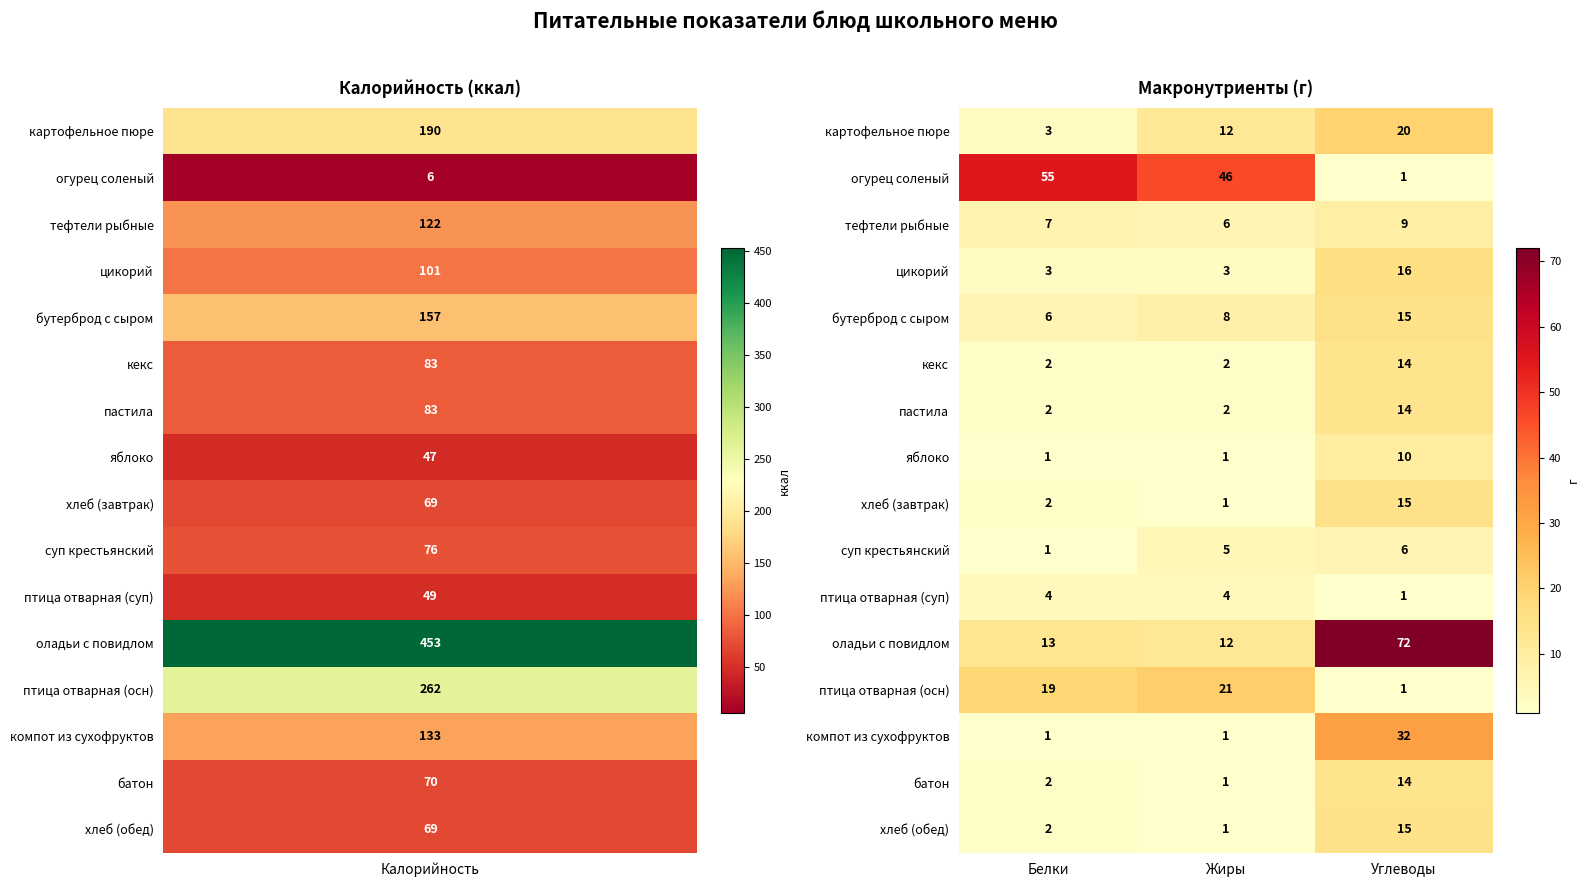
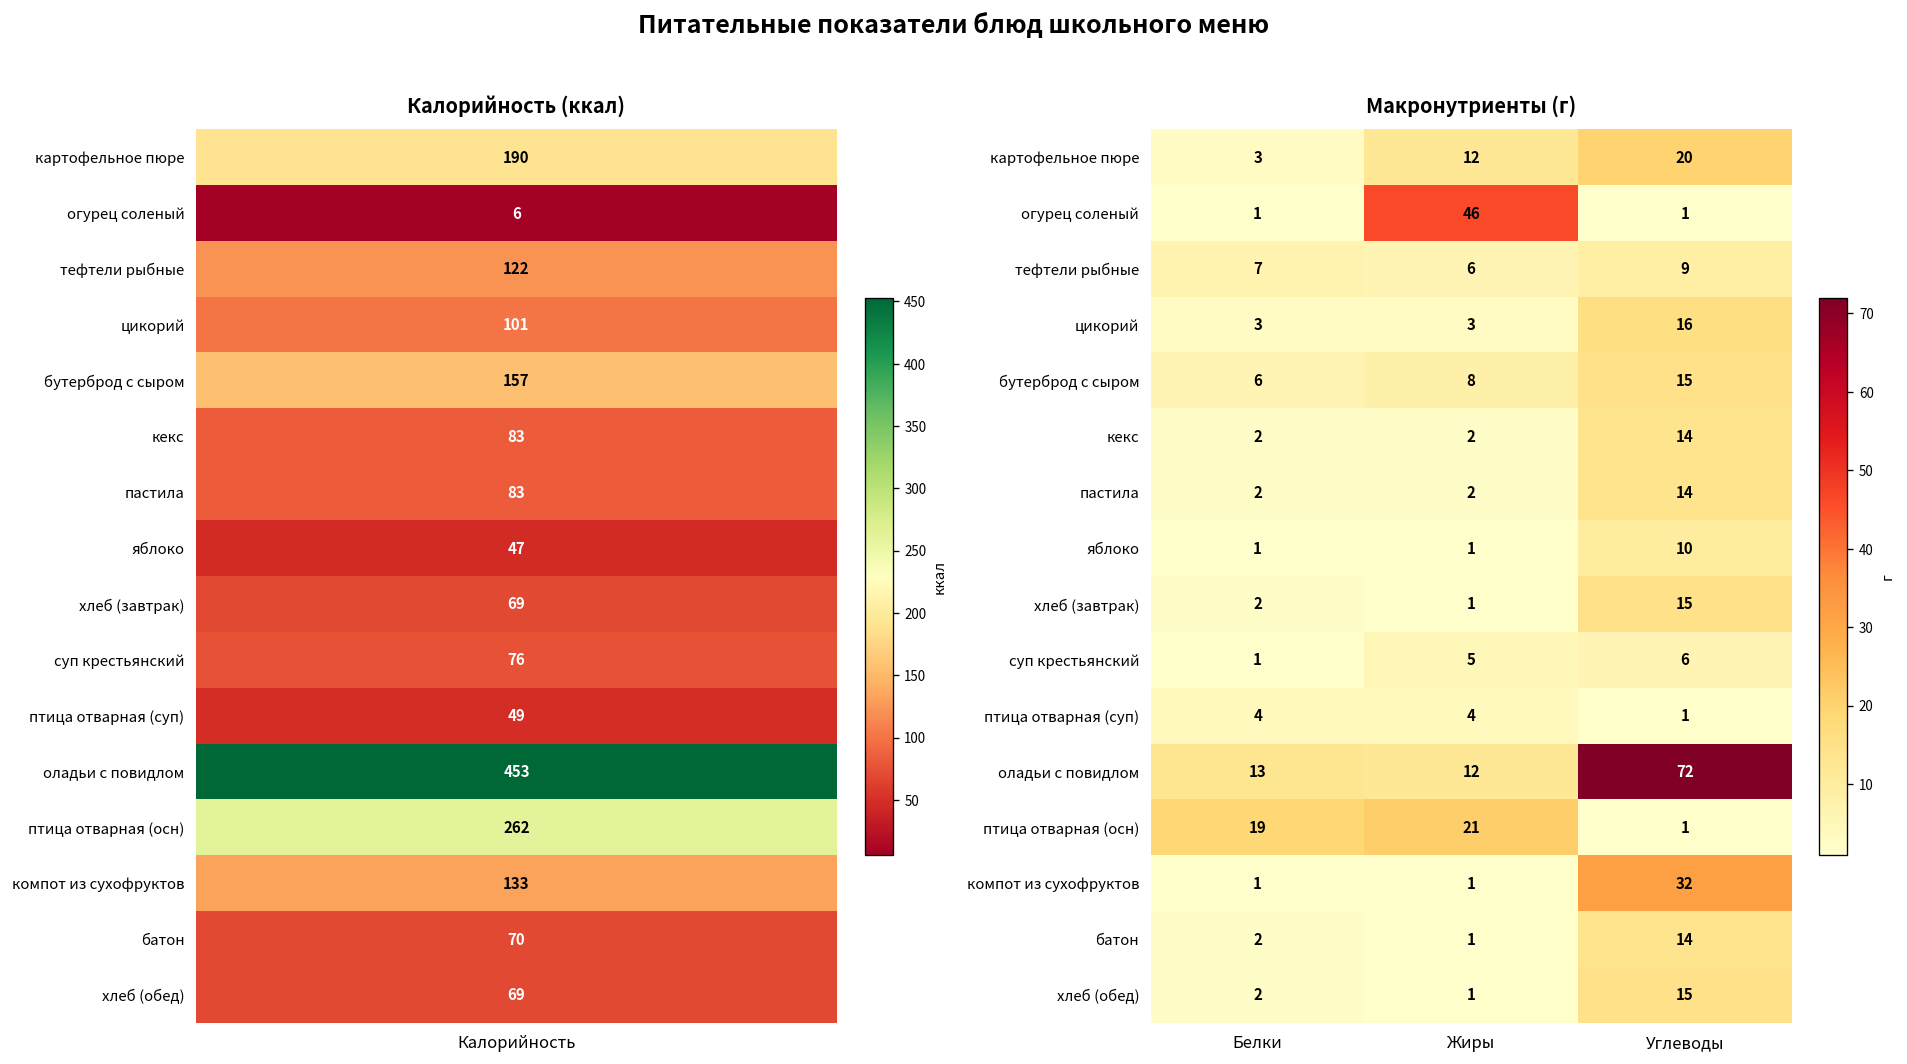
огурец соленый, Белки: 55 -> 1
